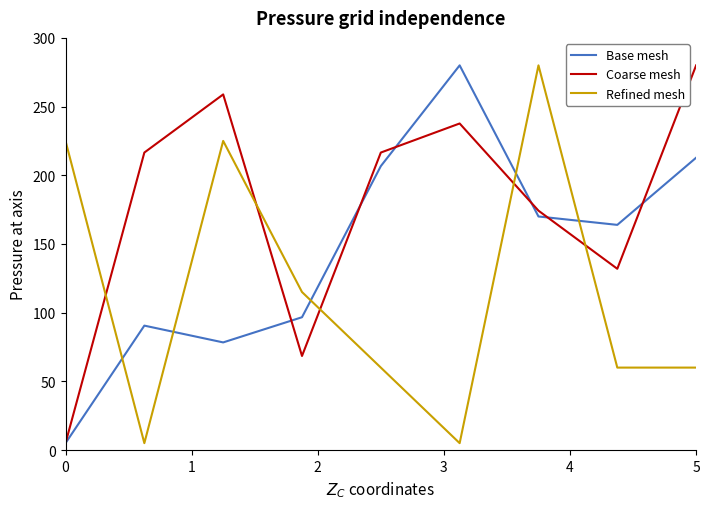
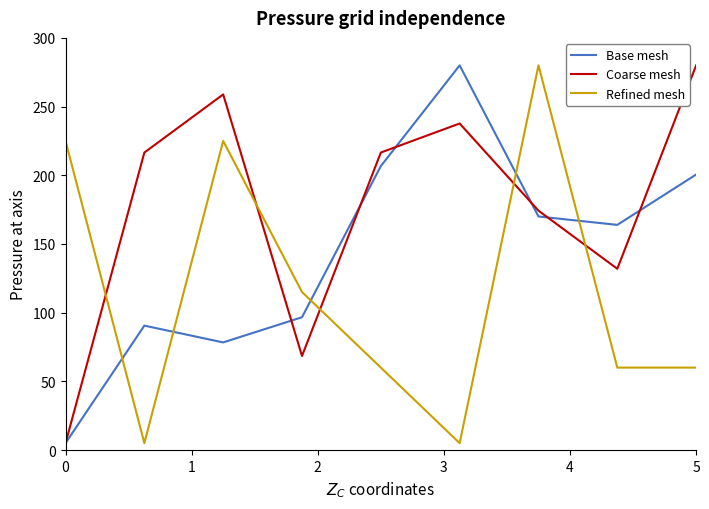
Base mesh, 5: 213 -> 201
